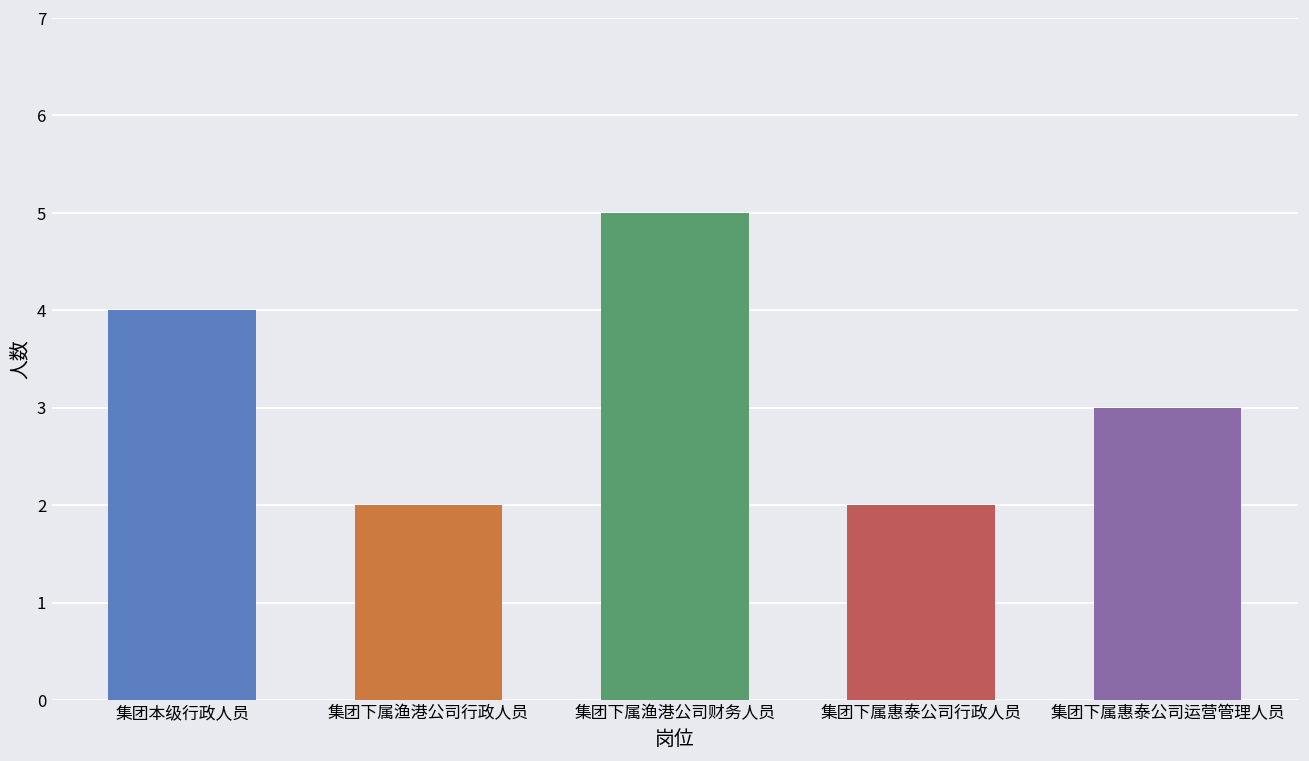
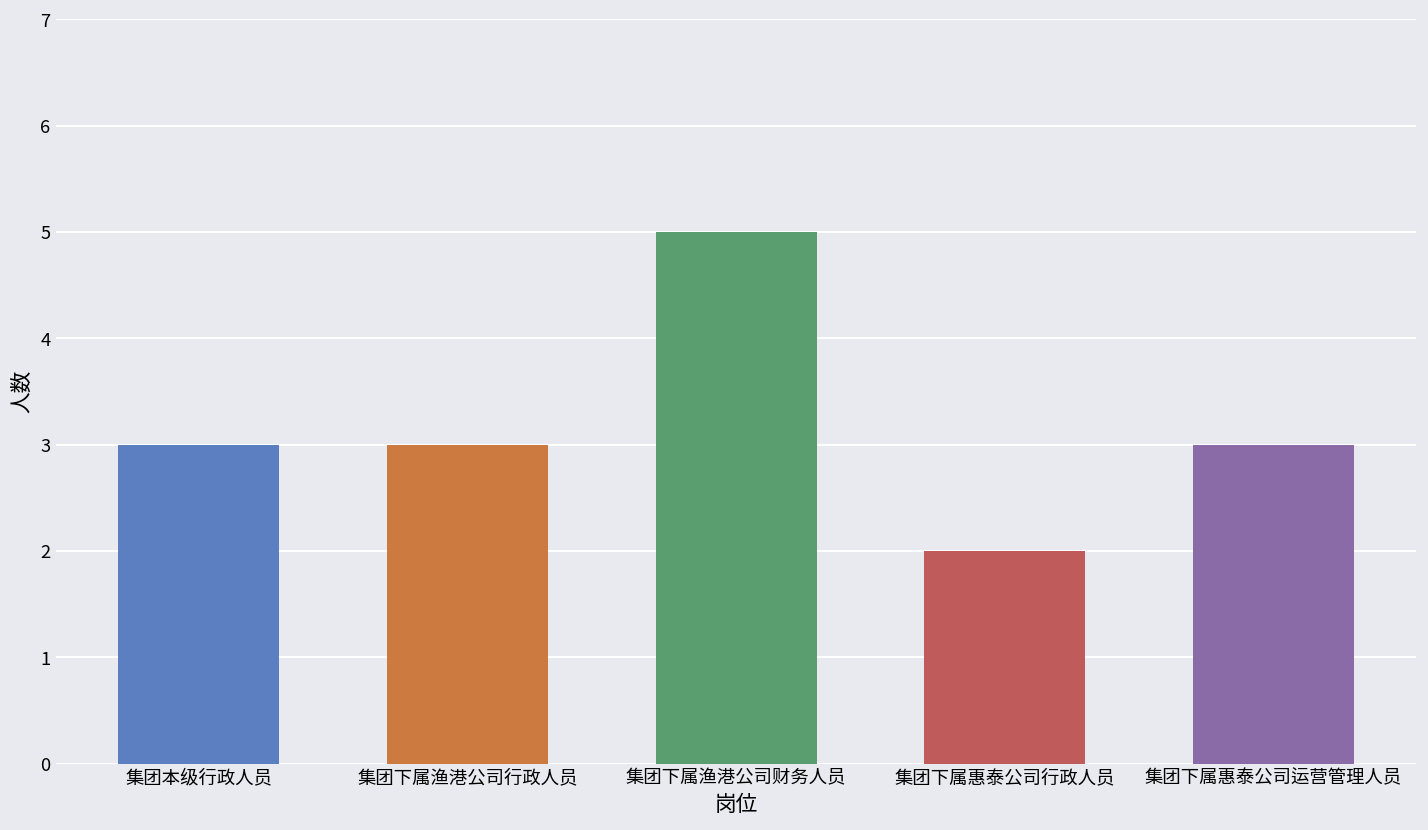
集团本级行政人员: 4 -> 3
集团下属渔港公司行政人员: 2 -> 3
